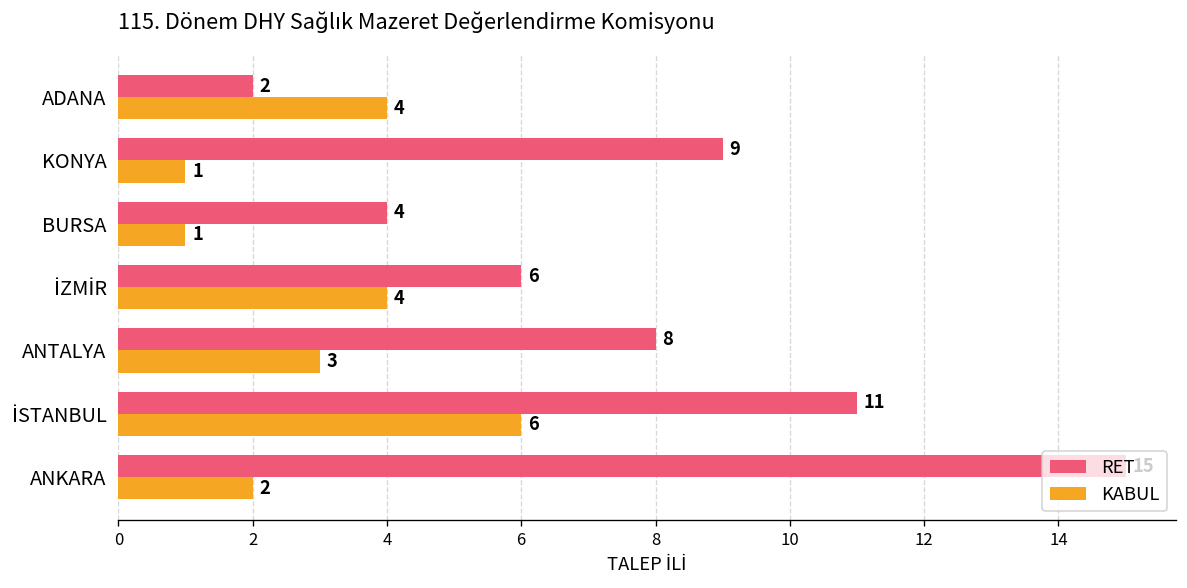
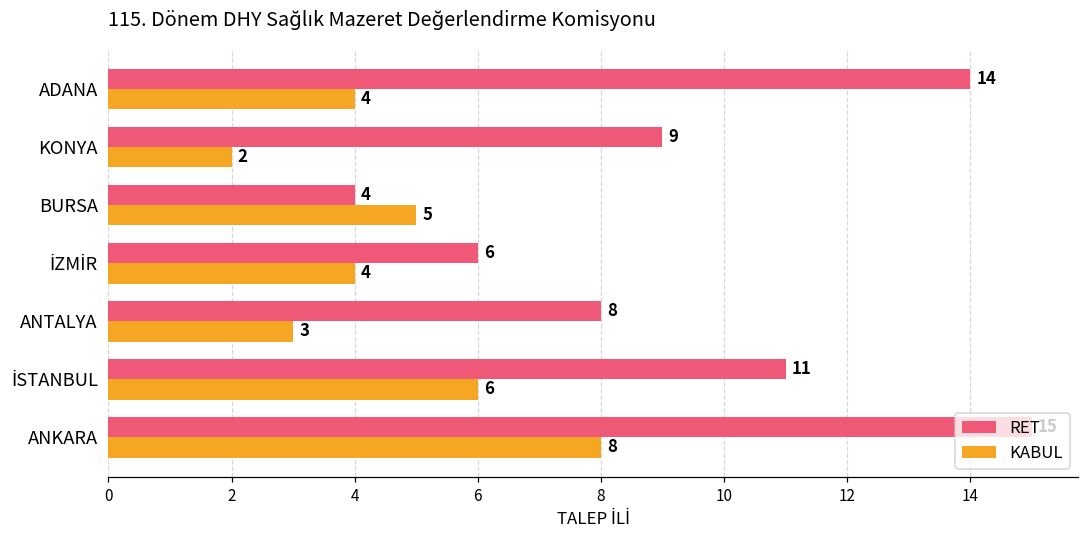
RET, ADANA: 2 -> 14
KABUL, KONYA: 1 -> 2
KABUL, BURSA: 1 -> 5
KABUL, ANKARA: 2 -> 8
